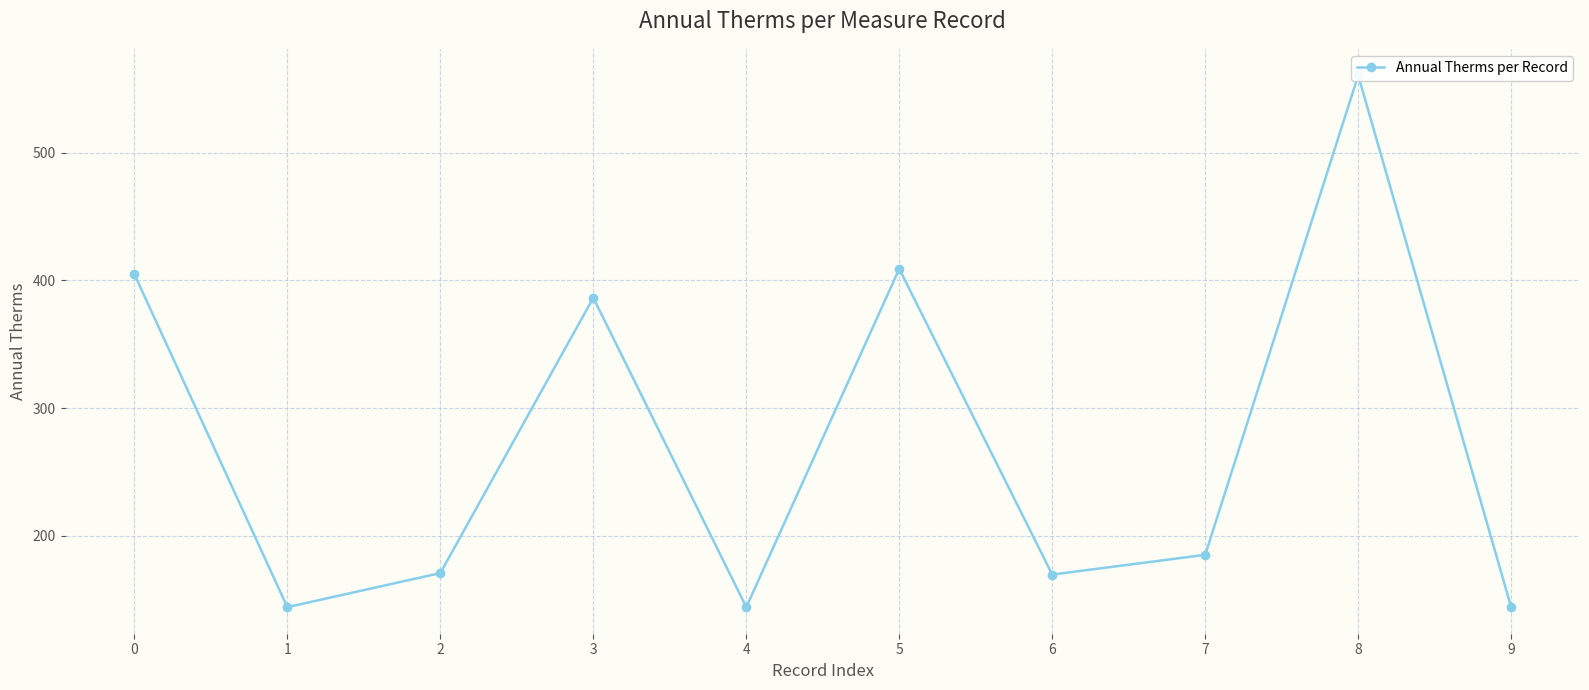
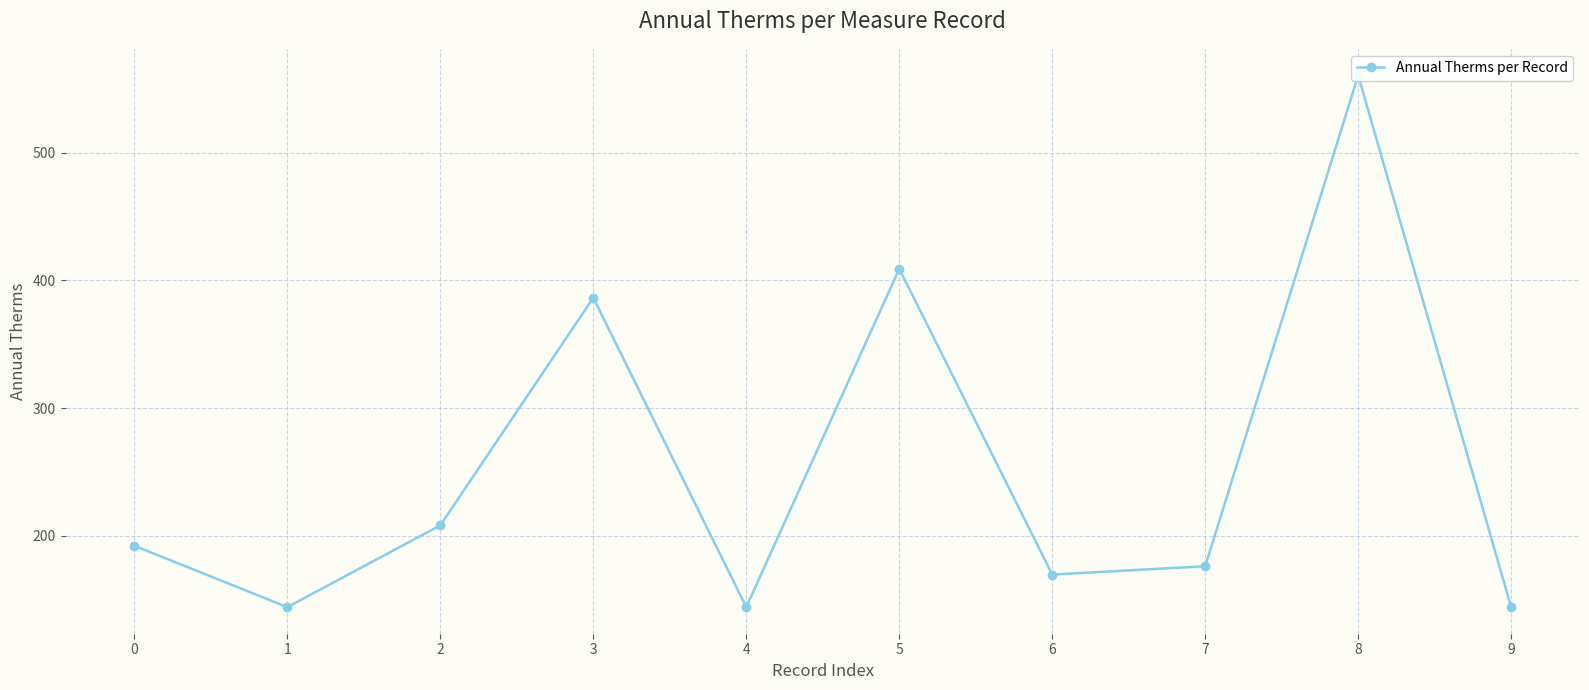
0: 405 -> 192
2: 171 -> 208
7: 185 -> 176
